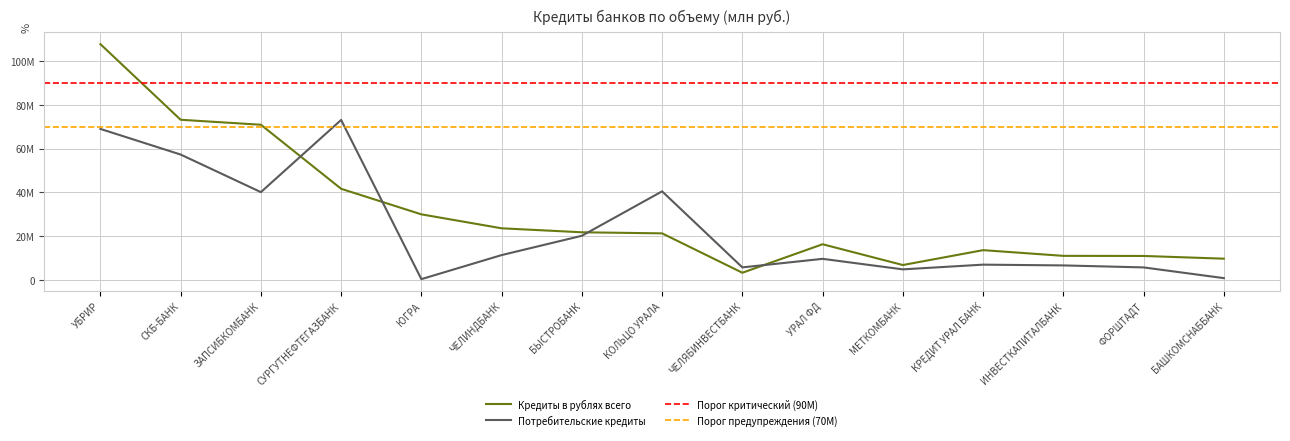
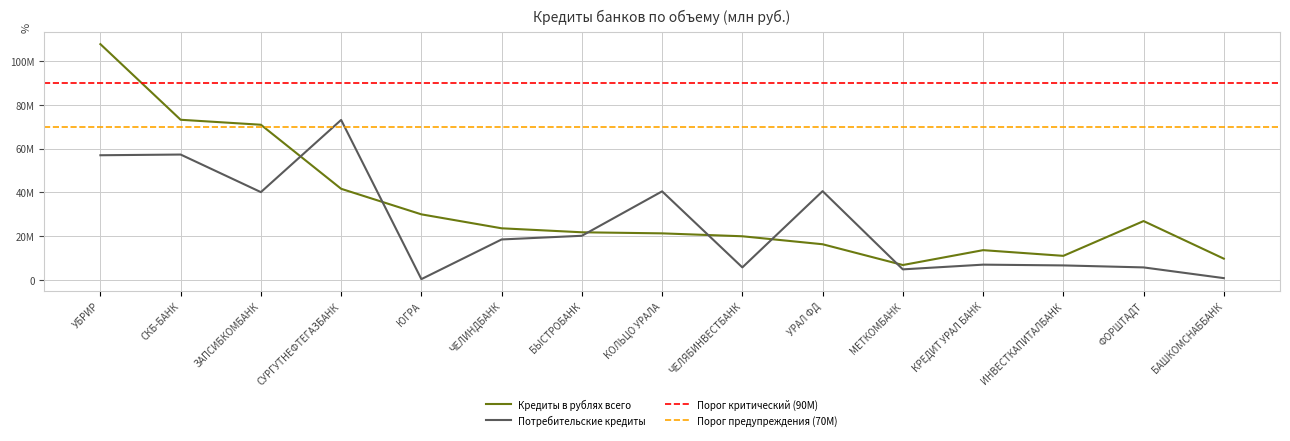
Потребительские кредиты, УБРИР: 69000000 -> 57000000
Потребительские кредиты, ЧЕЛИНДБАНК: 11000000 -> 18000000
Кредиты в рублях всего, ЧЕЛЯБИНВЕСТБАНК: 3000000 -> 20000000
Потребительские кредиты, УРАЛ ФД: 10000000 -> 41000000
Кредиты в рублях всего, ФОРШТАДТ: 11000000 -> 27000000
